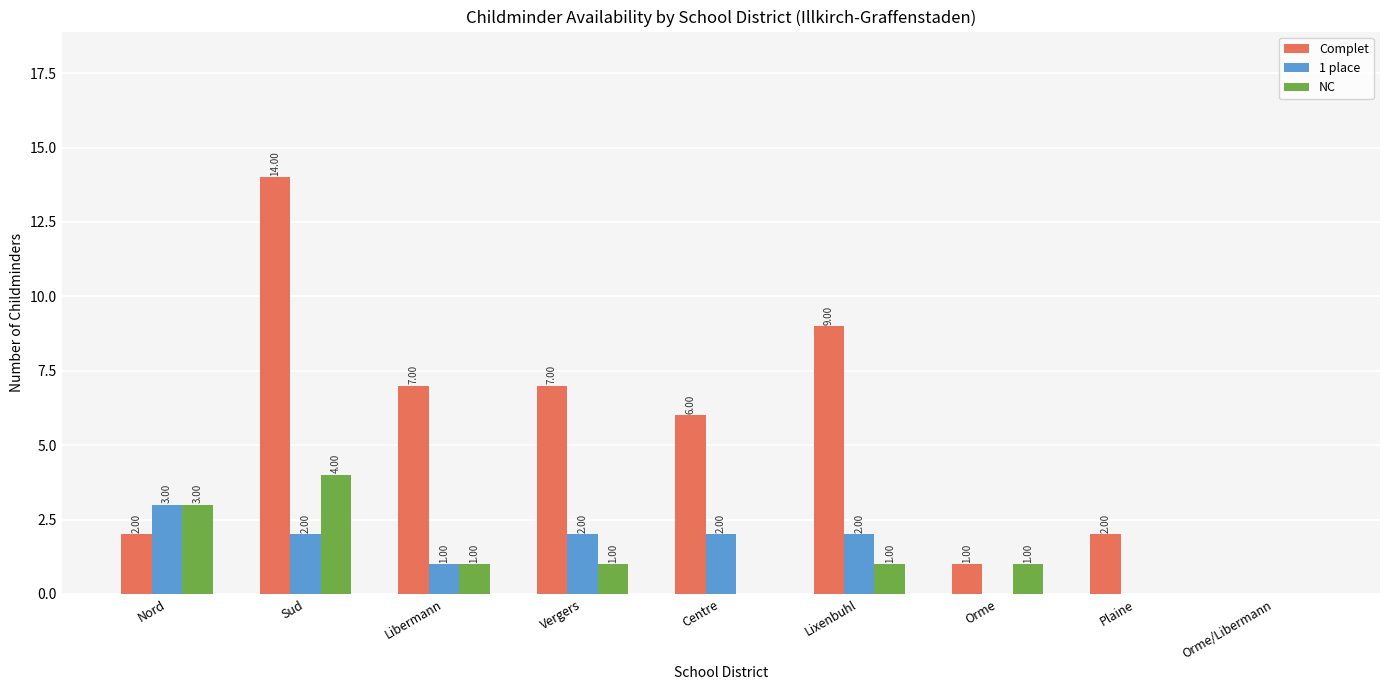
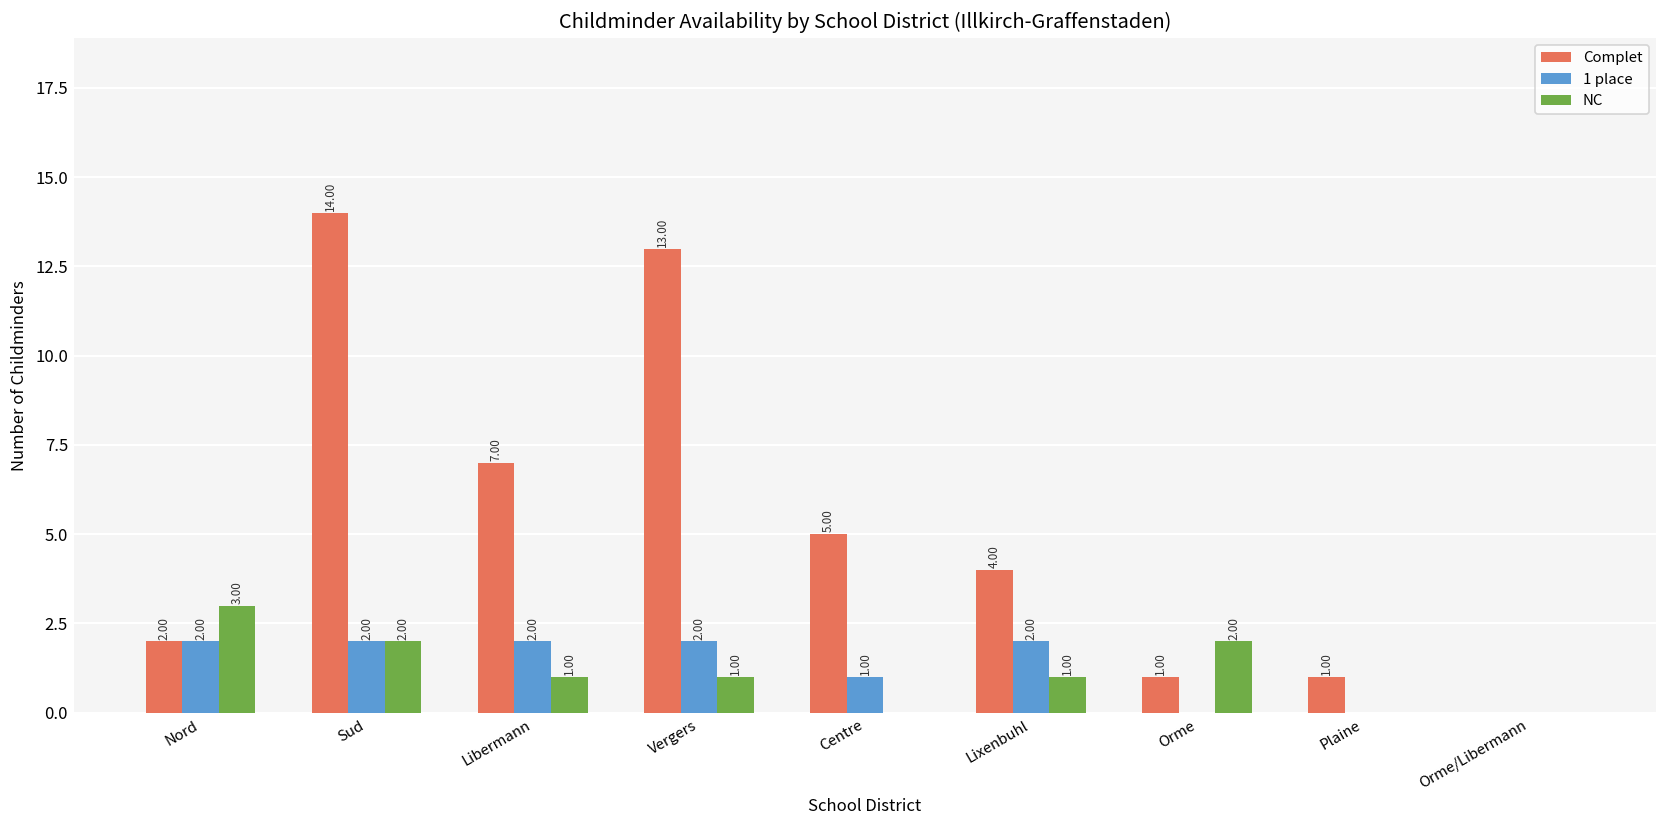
1 place, Nord: 3.00 -> 2.00
NC, Sud: 4.00 -> 2.00
1 place, Libermann: 1.00 -> 2.00
Complet, Vergers: 7.00 -> 13.00
Complet, Centre: 6.00 -> 5.00
1 place, Centre: 2.00 -> 1.00
Complet, Lixenbuhl: 9.00 -> 4.00
NC, Orme: 1.00 -> 2.00
Complet, Plaine: 2.00 -> 1.00
